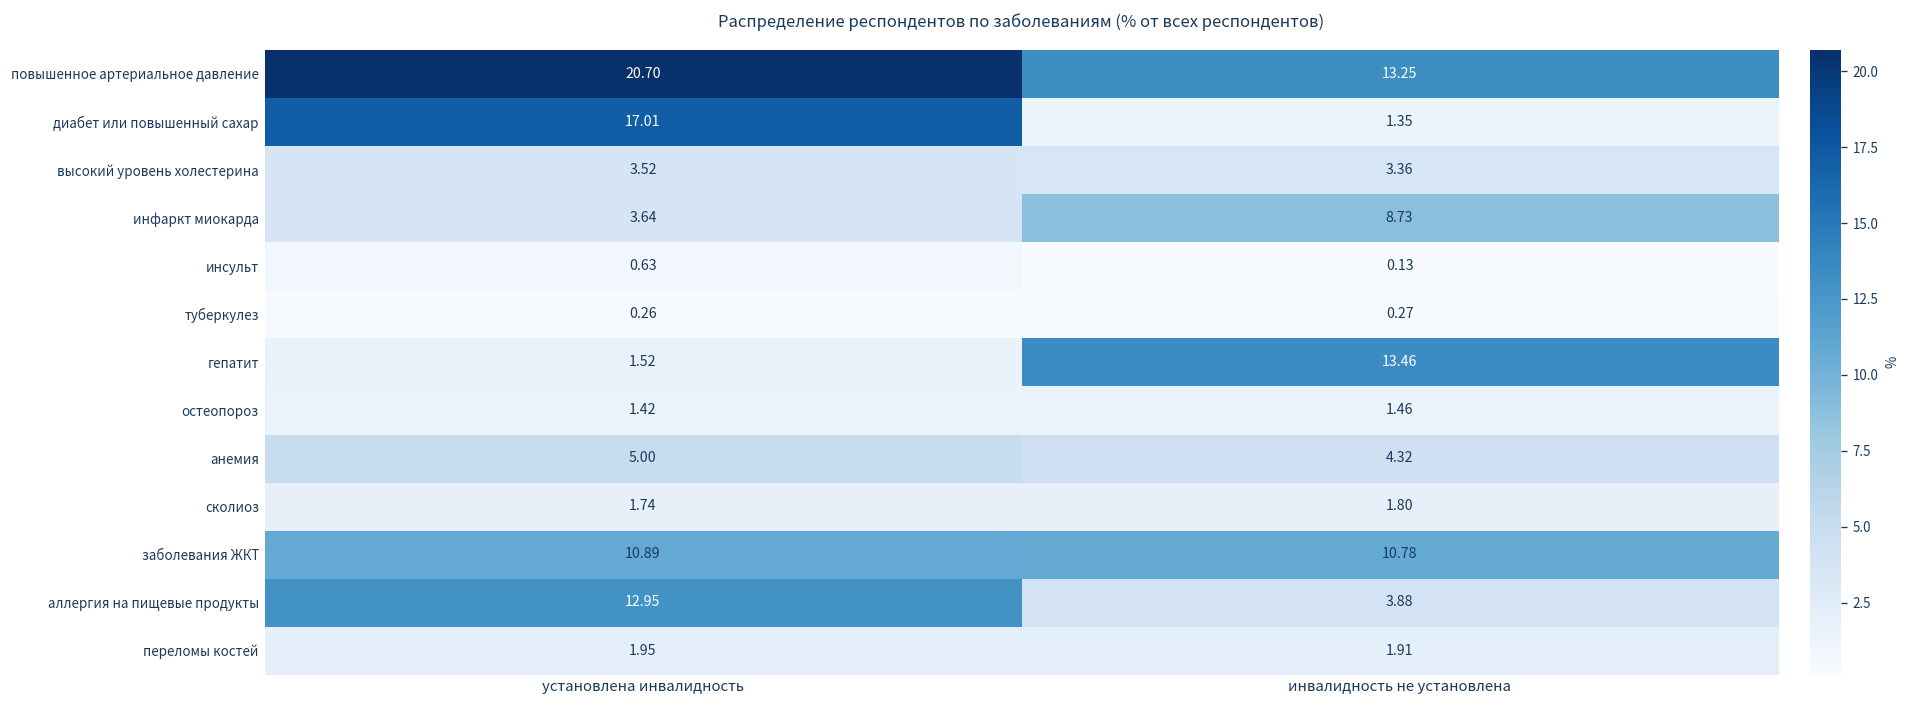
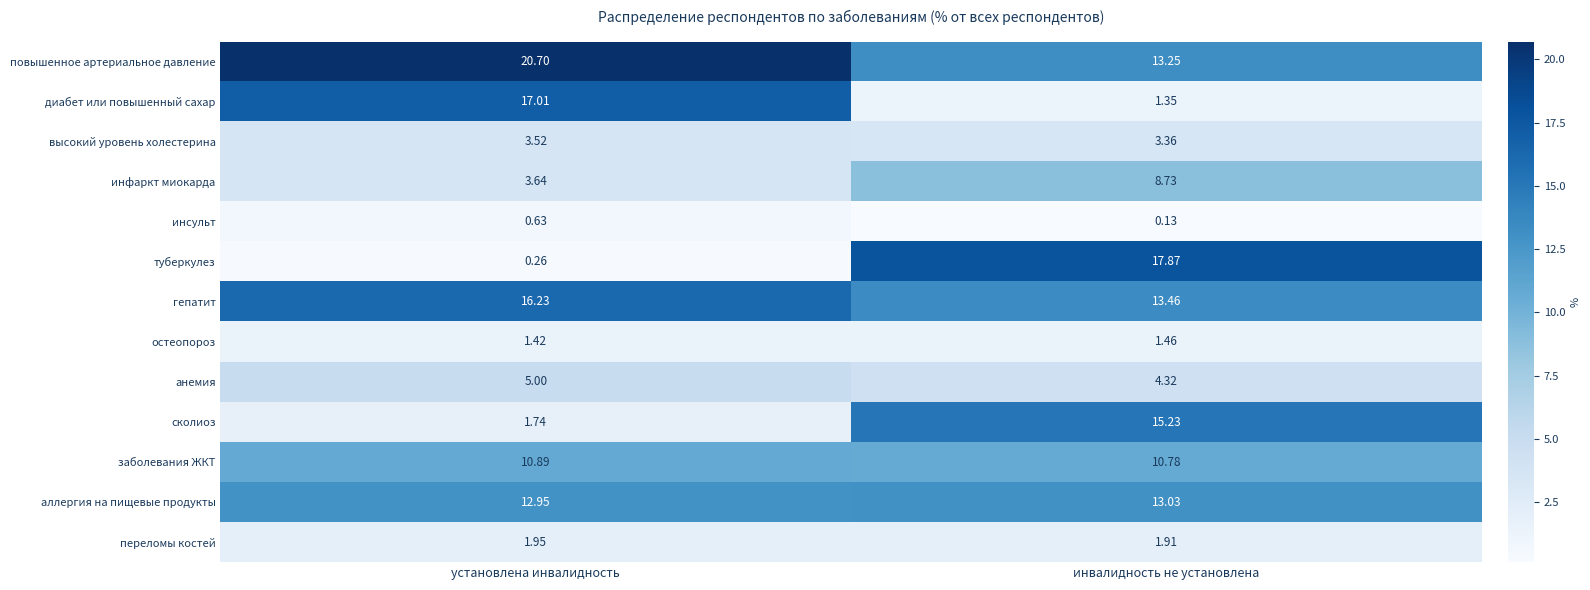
туберкулез, инвалидность не установлена: 0.27 -> 17.87
гепатит, установлена инвалидность: 1.52 -> 16.23
сколиоз, инвалидность не установлена: 1.80 -> 15.23
аллергия на пищевые продукты, инвалидность не установлена: 3.88 -> 13.03
